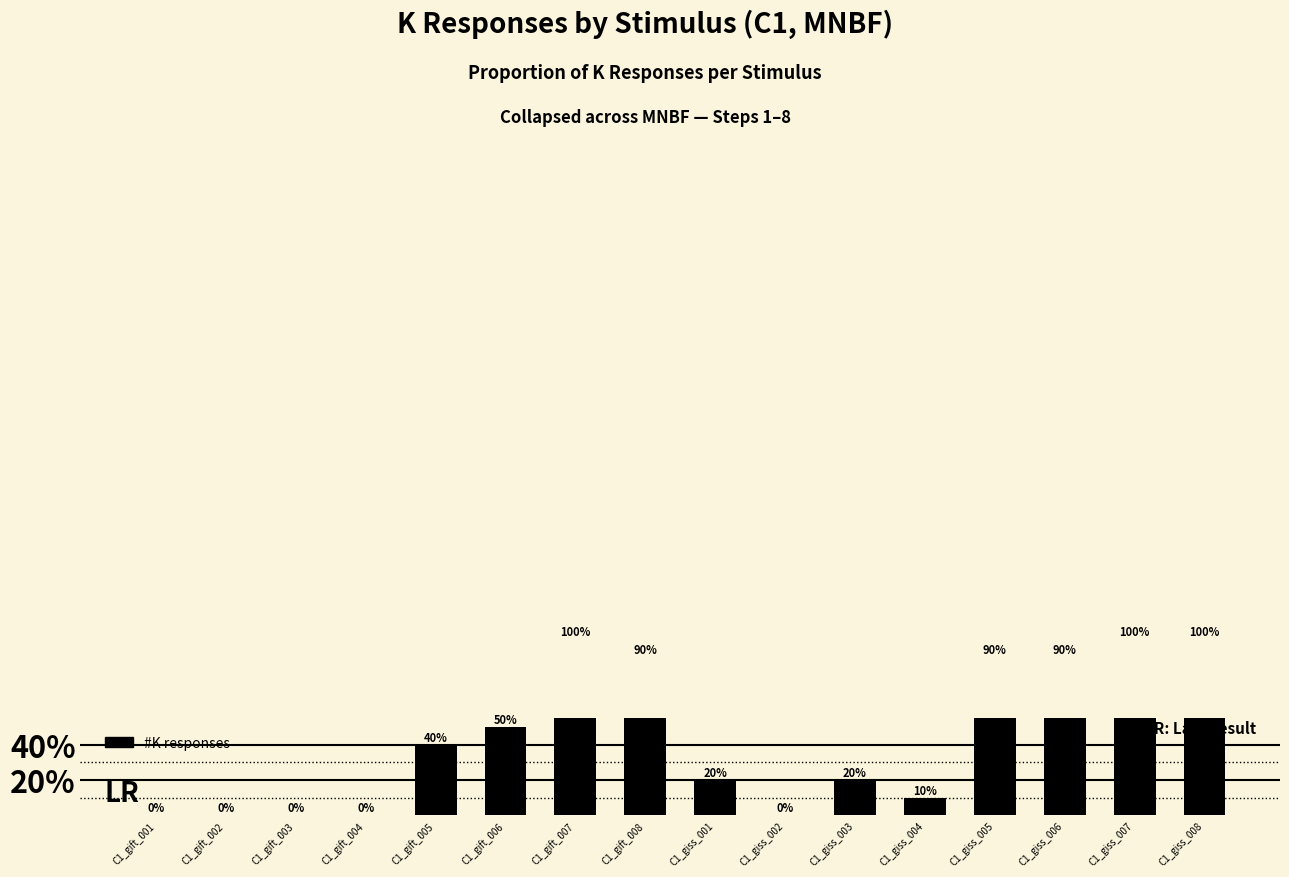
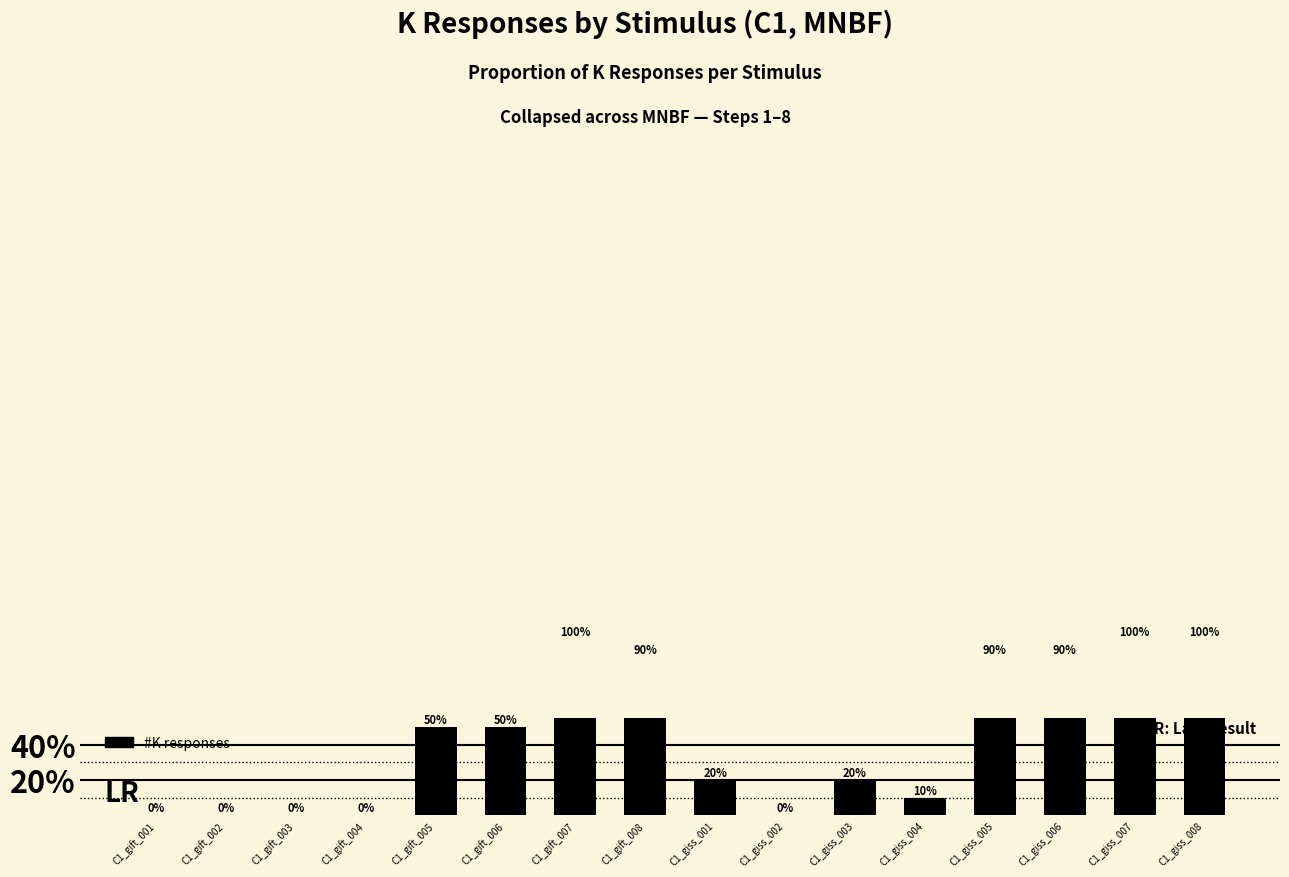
C1_gift_005: 40% -> 50%
